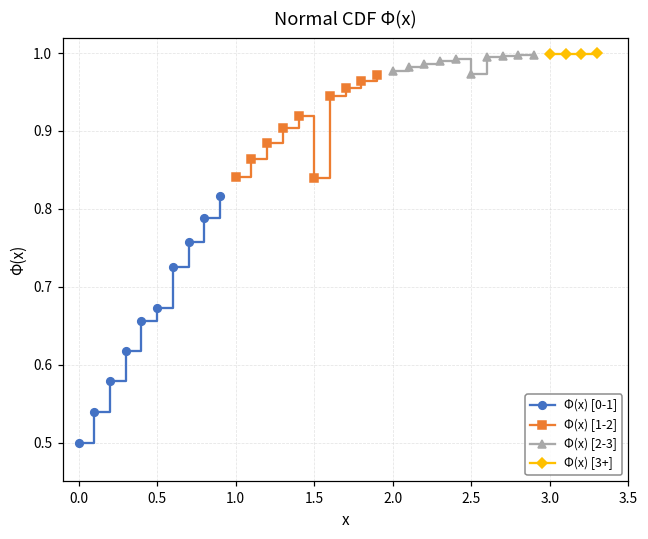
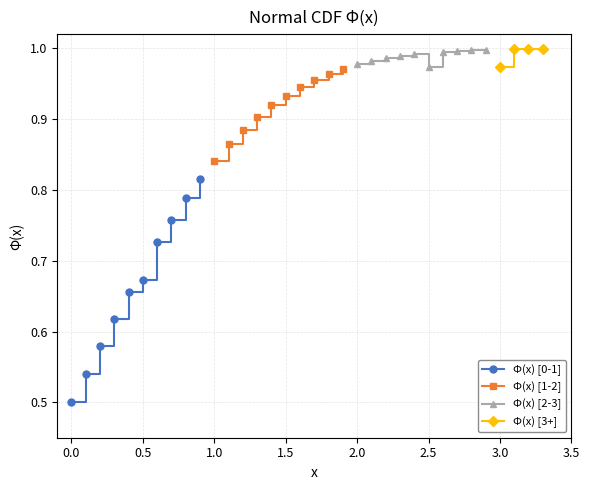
Φ(x) [1-2], 1.5: 0.84 -> 0.93
Φ(x) [3+], 3.0: 1.00 -> 0.97
